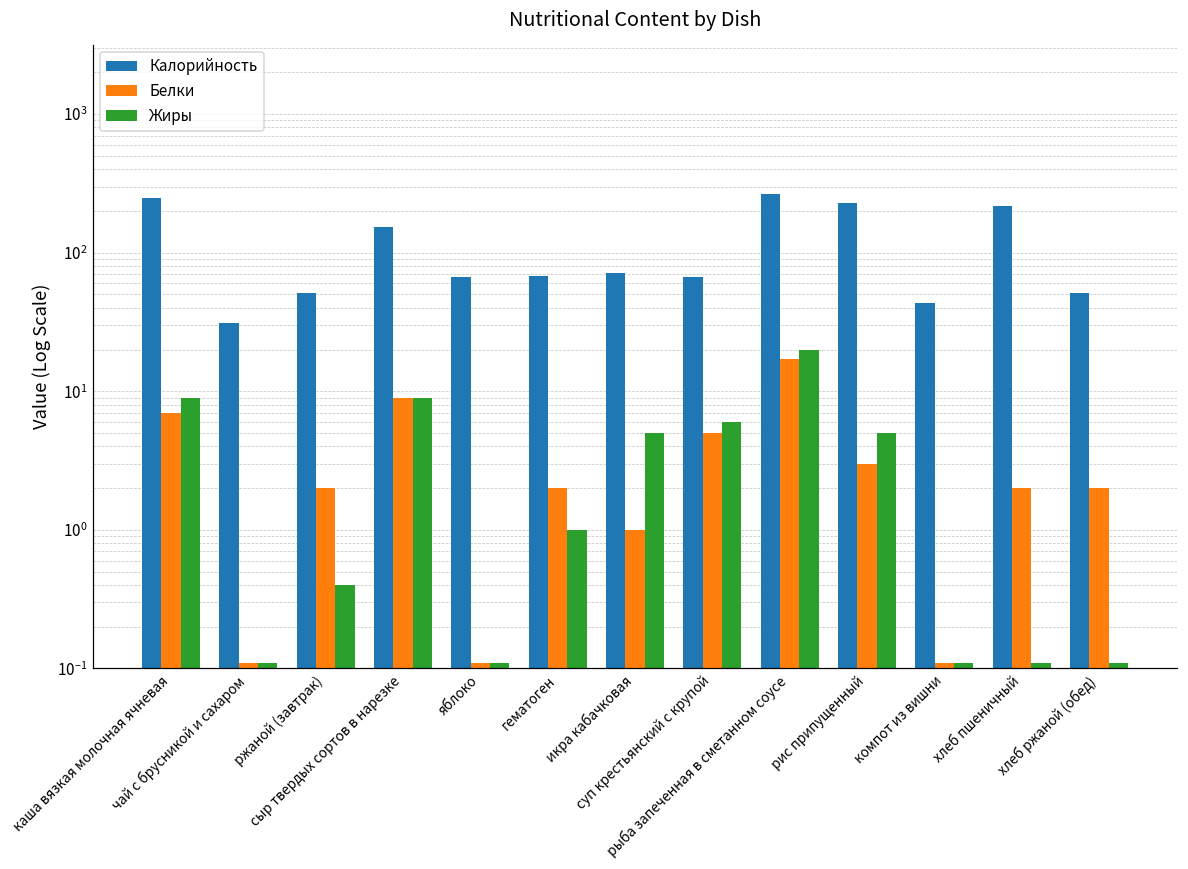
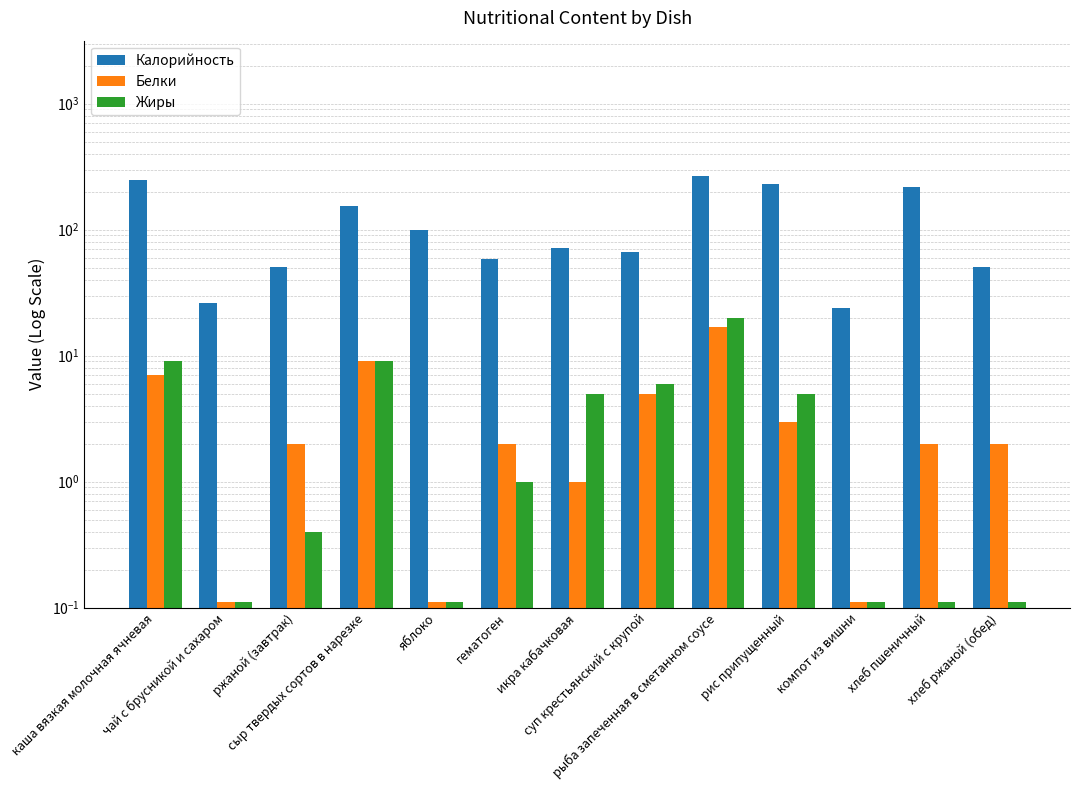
Калорийность, чай с брусникой и сахаром: 31 -> 26
Калорийность, яблоко: 70 -> 100
Калорийность, гематоген: 70 -> 60
Калорийность, компот из вишни: 43 -> 24
